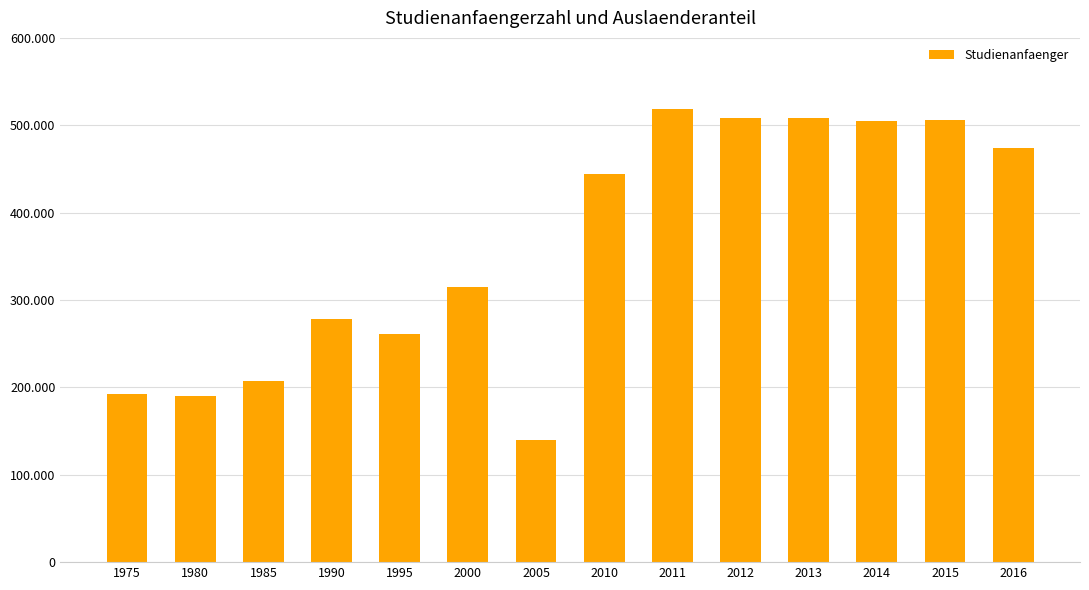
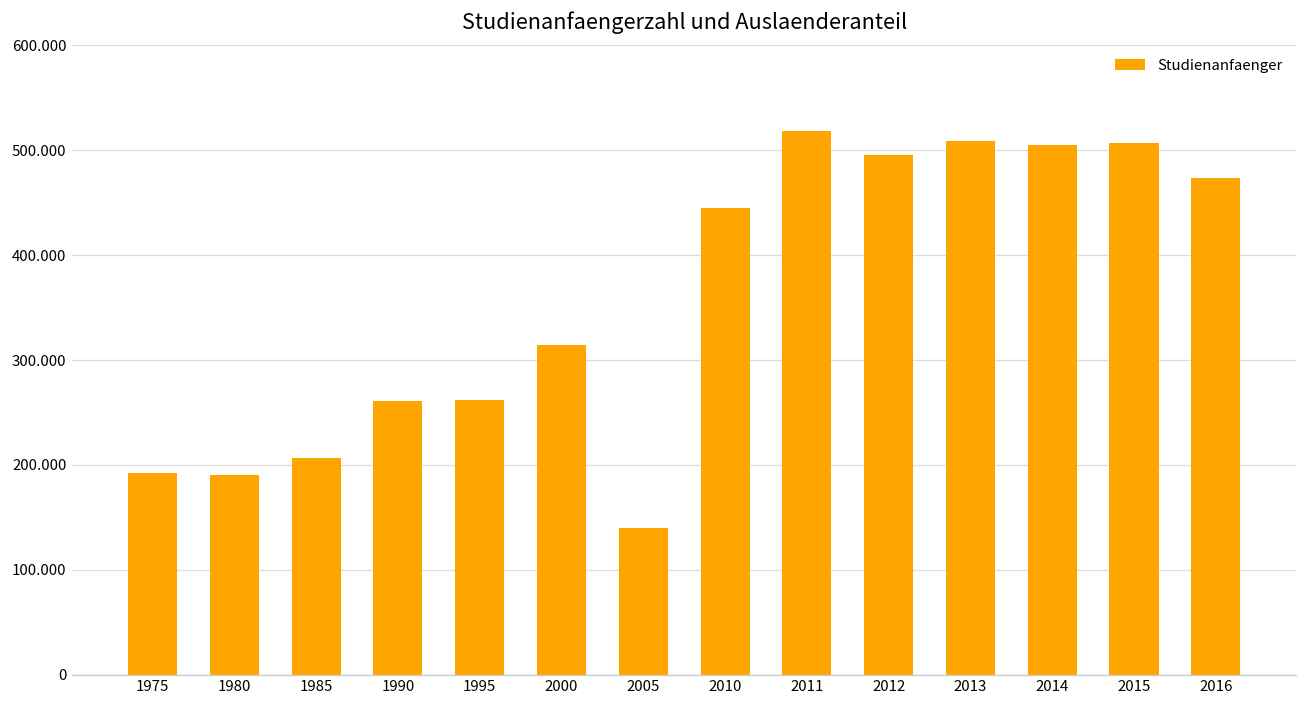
1990: 280 -> 260
2012: 510 -> 500
